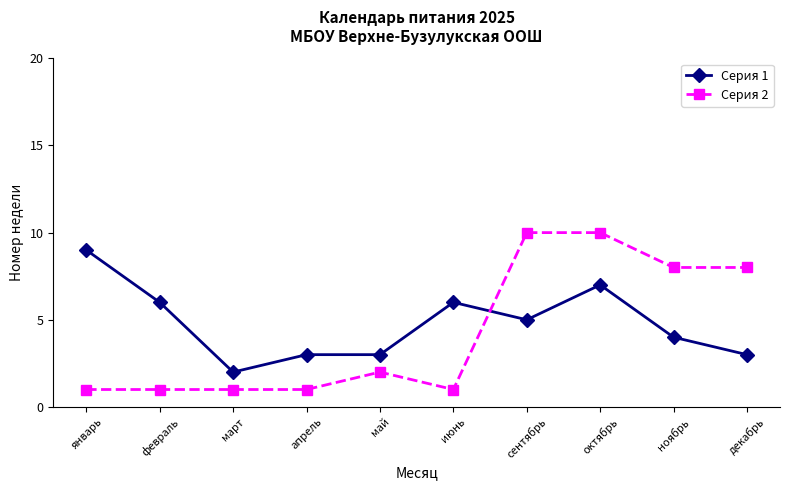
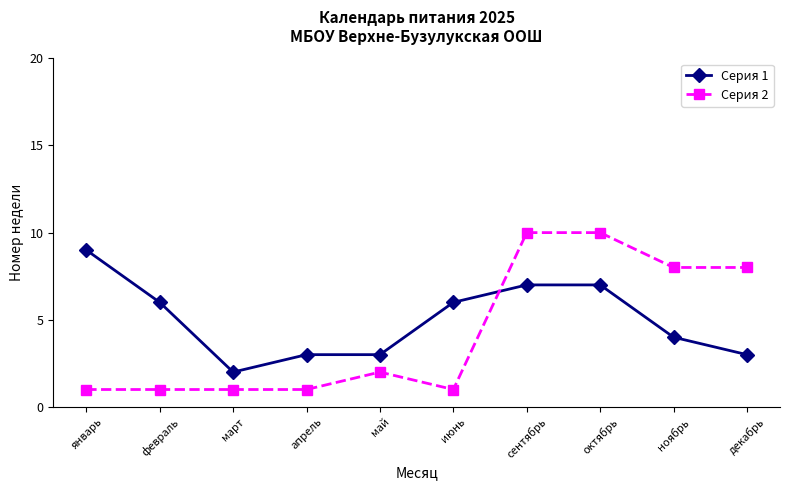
Серия 1, сентябрь: 5 -> 7
